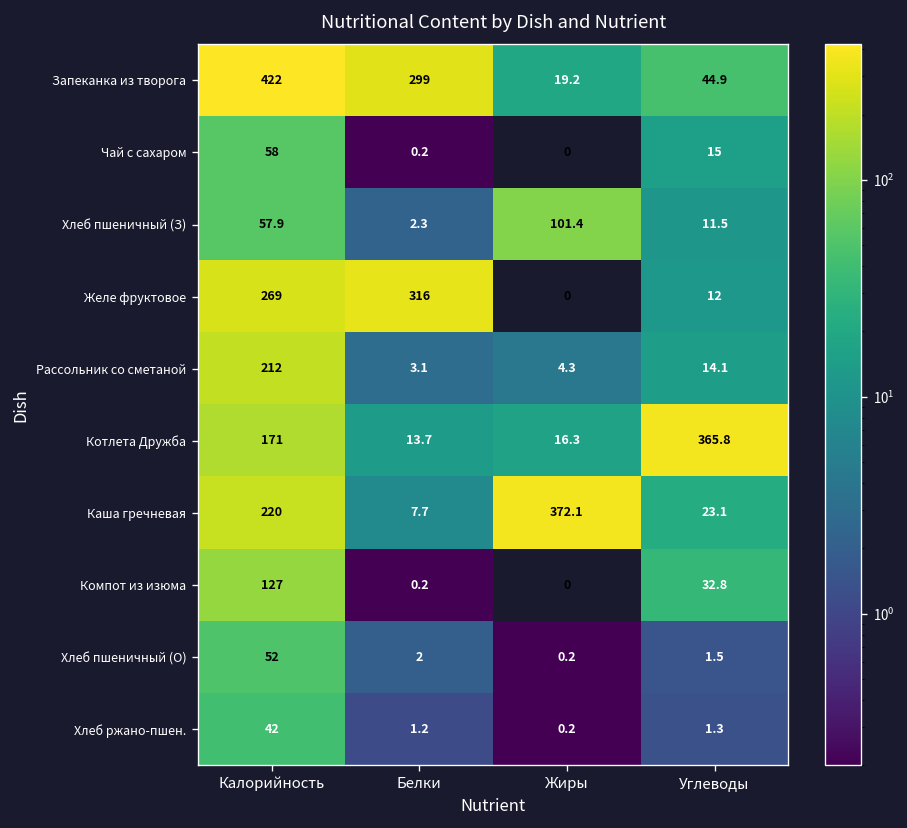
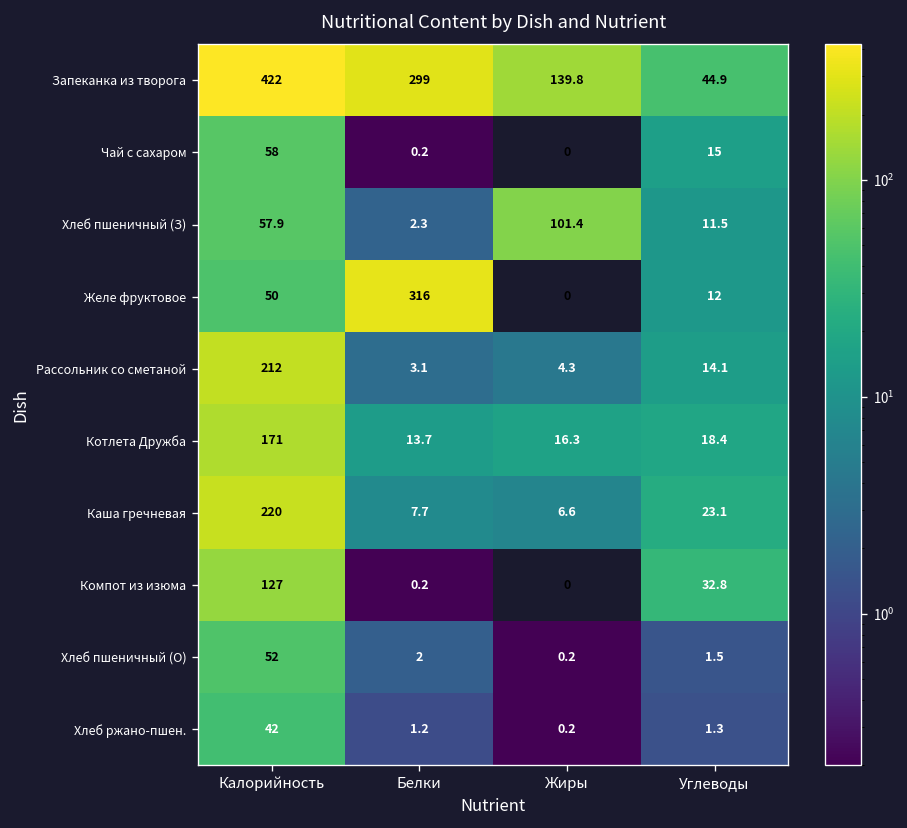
Запеканка из творога, Жиры: 19.2 -> 139.8
Желе фруктовое, Калорийность: 269 -> 50
Котлета Дружба, Углеводы: 365.8 -> 18.4
Каша гречневая, Жиры: 372.1 -> 6.6
